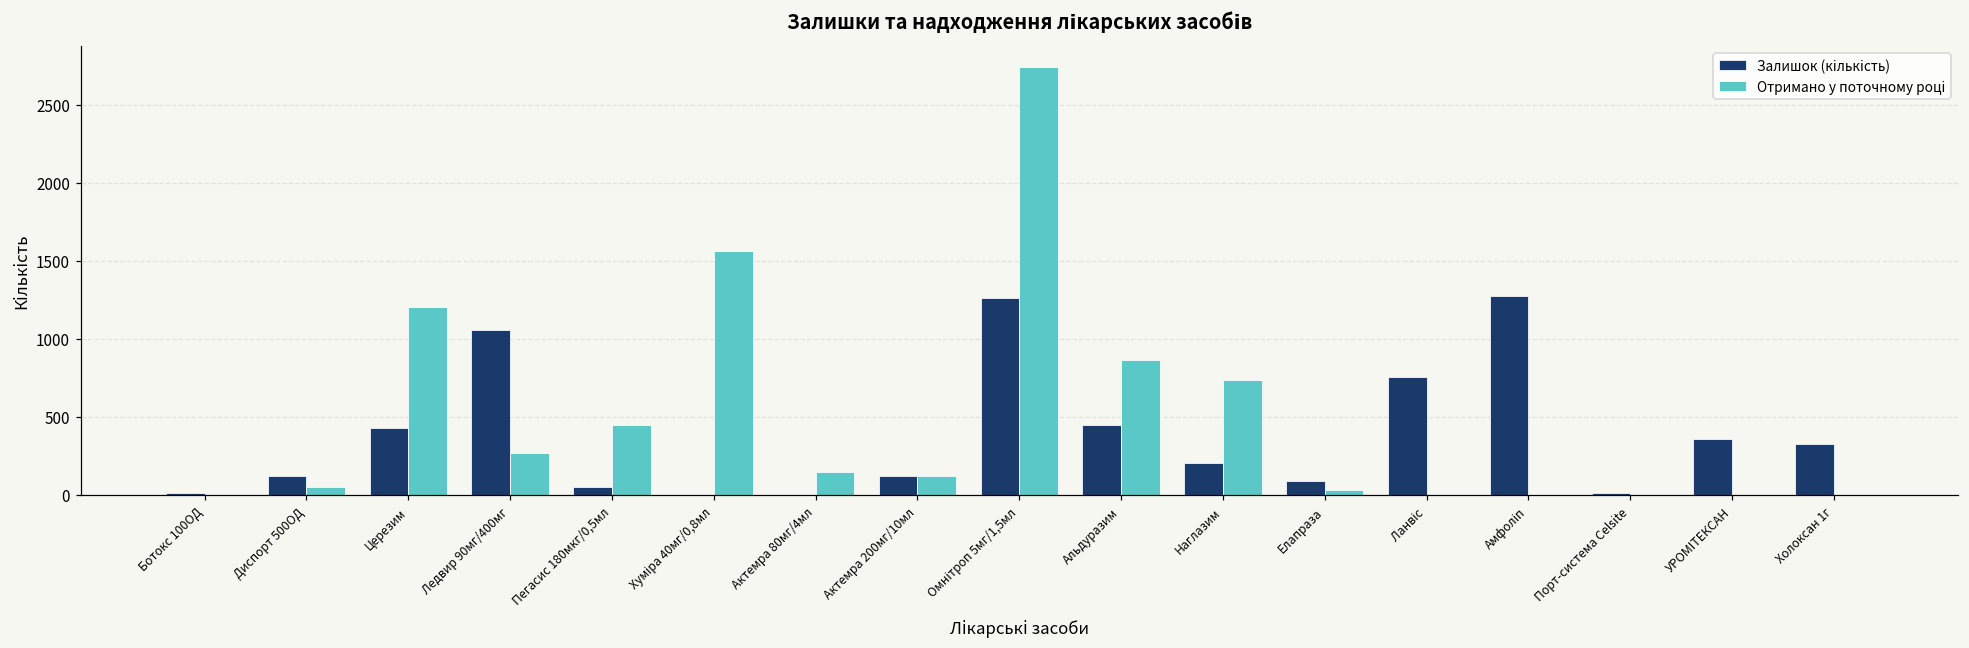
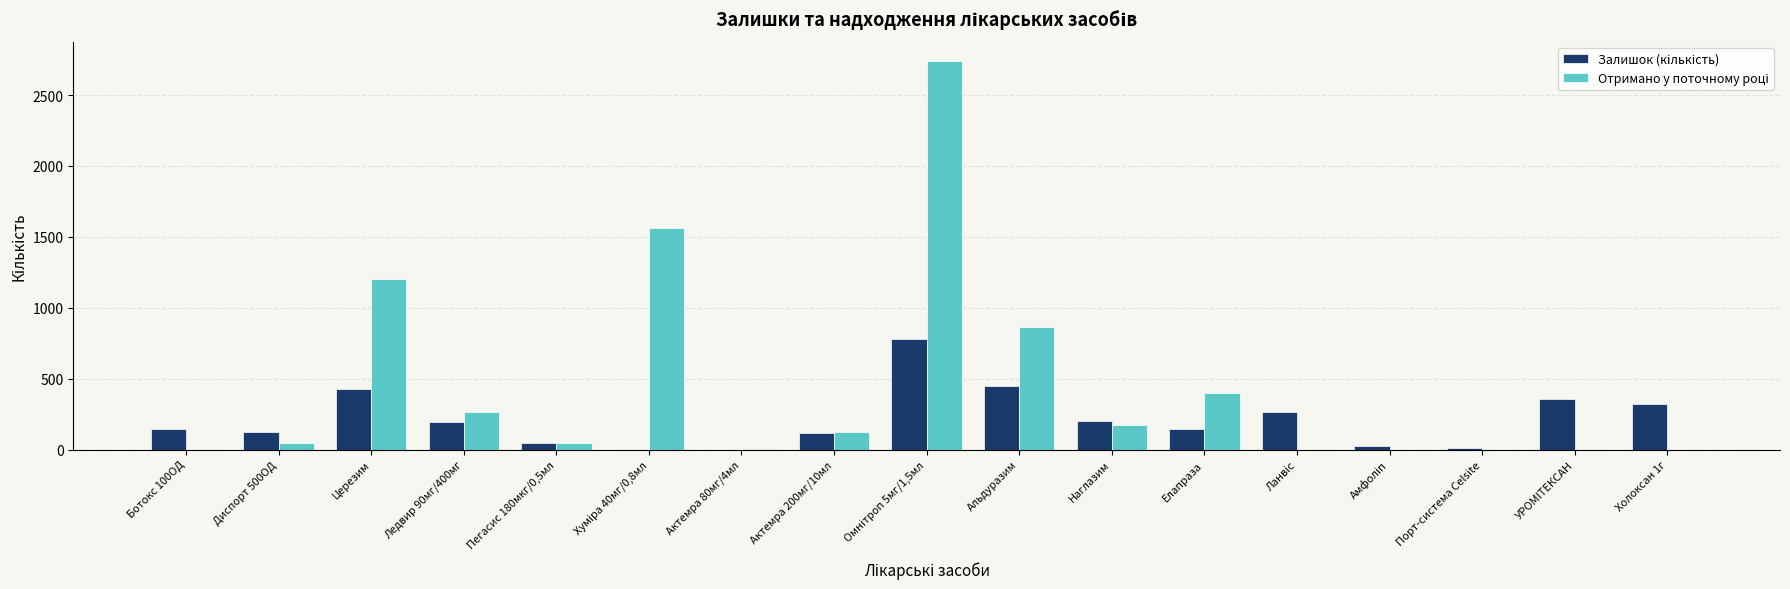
Залишок (кількість), Ботокс 100ОД: 10 -> 140
Залишок (кількість), Ледвир 90мг/400мг: 1050 -> 200
Отримано у поточному році, Пегасис 180мкг/0,5мл: 440 -> 50
Отримано у поточному році, Актемра 80мг/4мл: 150 -> 10
Залишок (кількість), Омнітроп 5мг/1,5мл: 1260 -> 780
Отримано у поточному році, Наглазим: 730 -> 170
Залишок (кількість), Елапраза: 90 -> 150
Отримано у поточному році, Елапраза: 30 -> 400
Залишок (кількість), Ланвіс: 760 -> 270
Залишок (кількість), Амфоліп: 1280 -> 20
